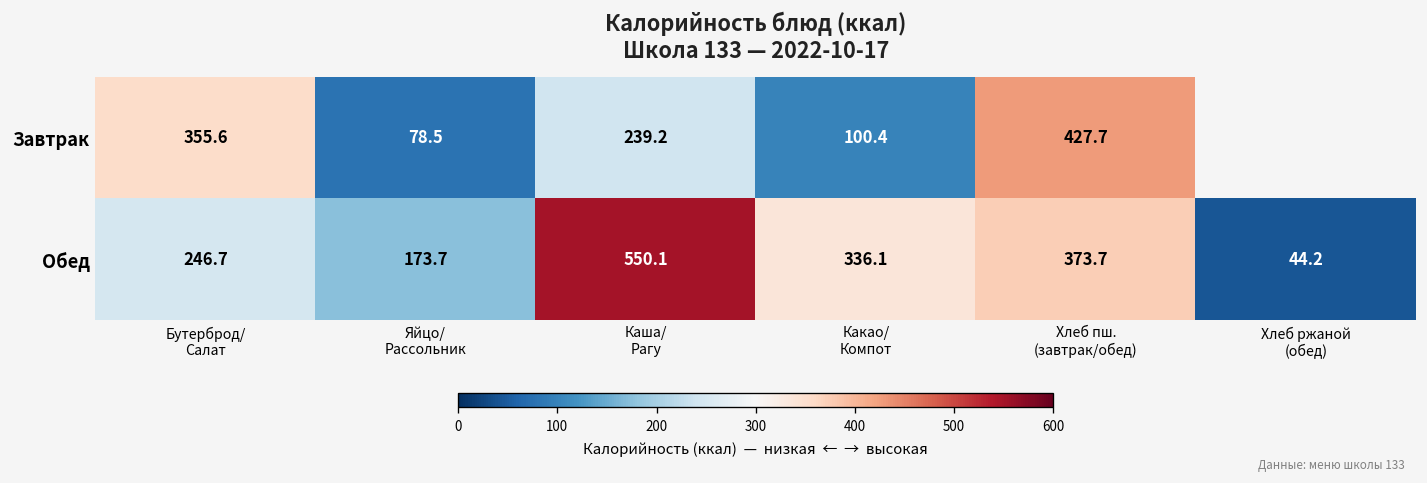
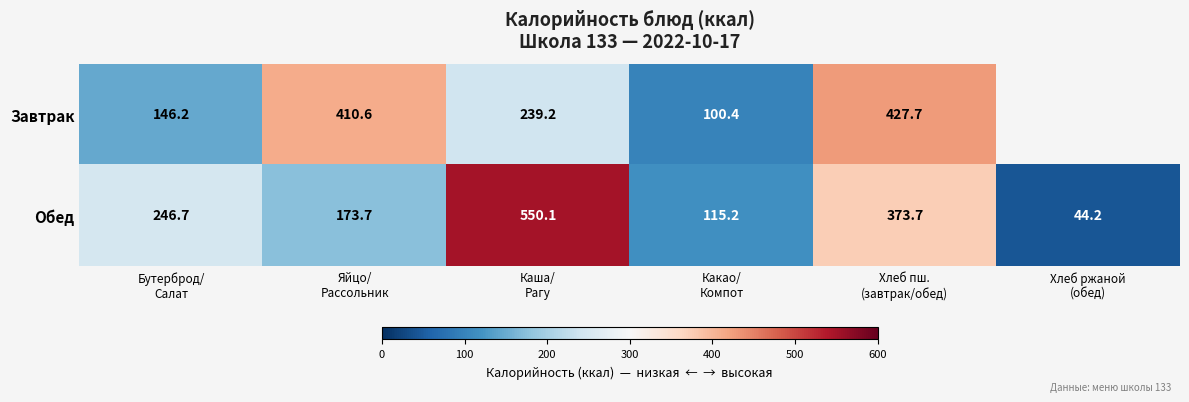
Завтрак, Бутерброд/ Салат: 355.6 -> 146.2
Завтрак, Яйцо/ Рассольник: 78.5 -> 410.6
Обед, Какао/ Компот: 336.1 -> 115.2
